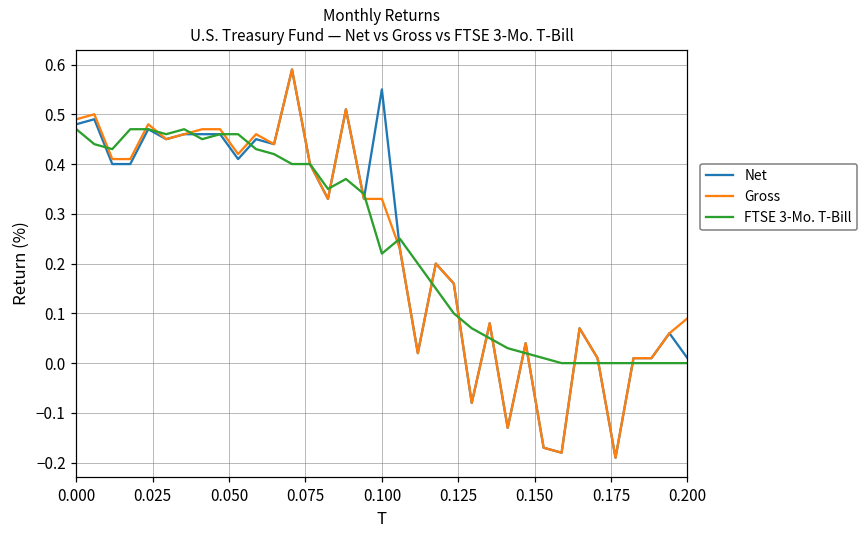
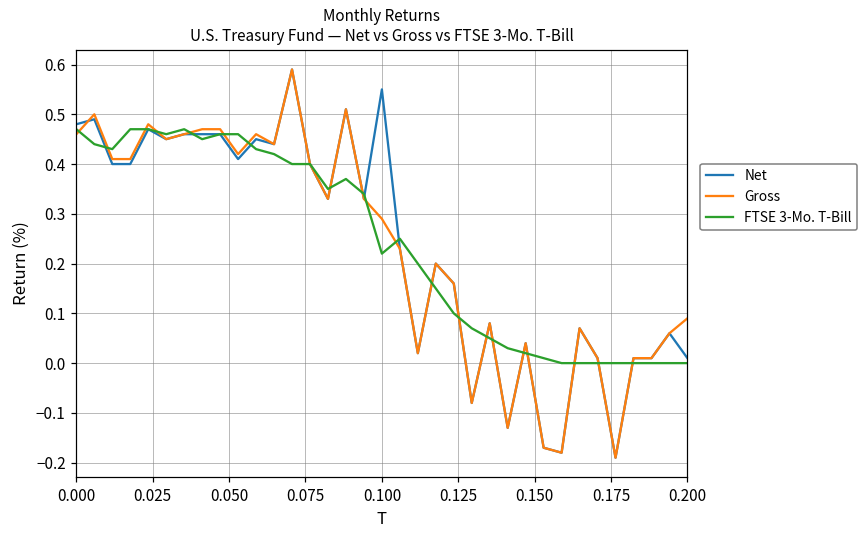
Gross, 0.000: 0.49 -> 0.46
Gross, 0.100: 0.33 -> 0.29
